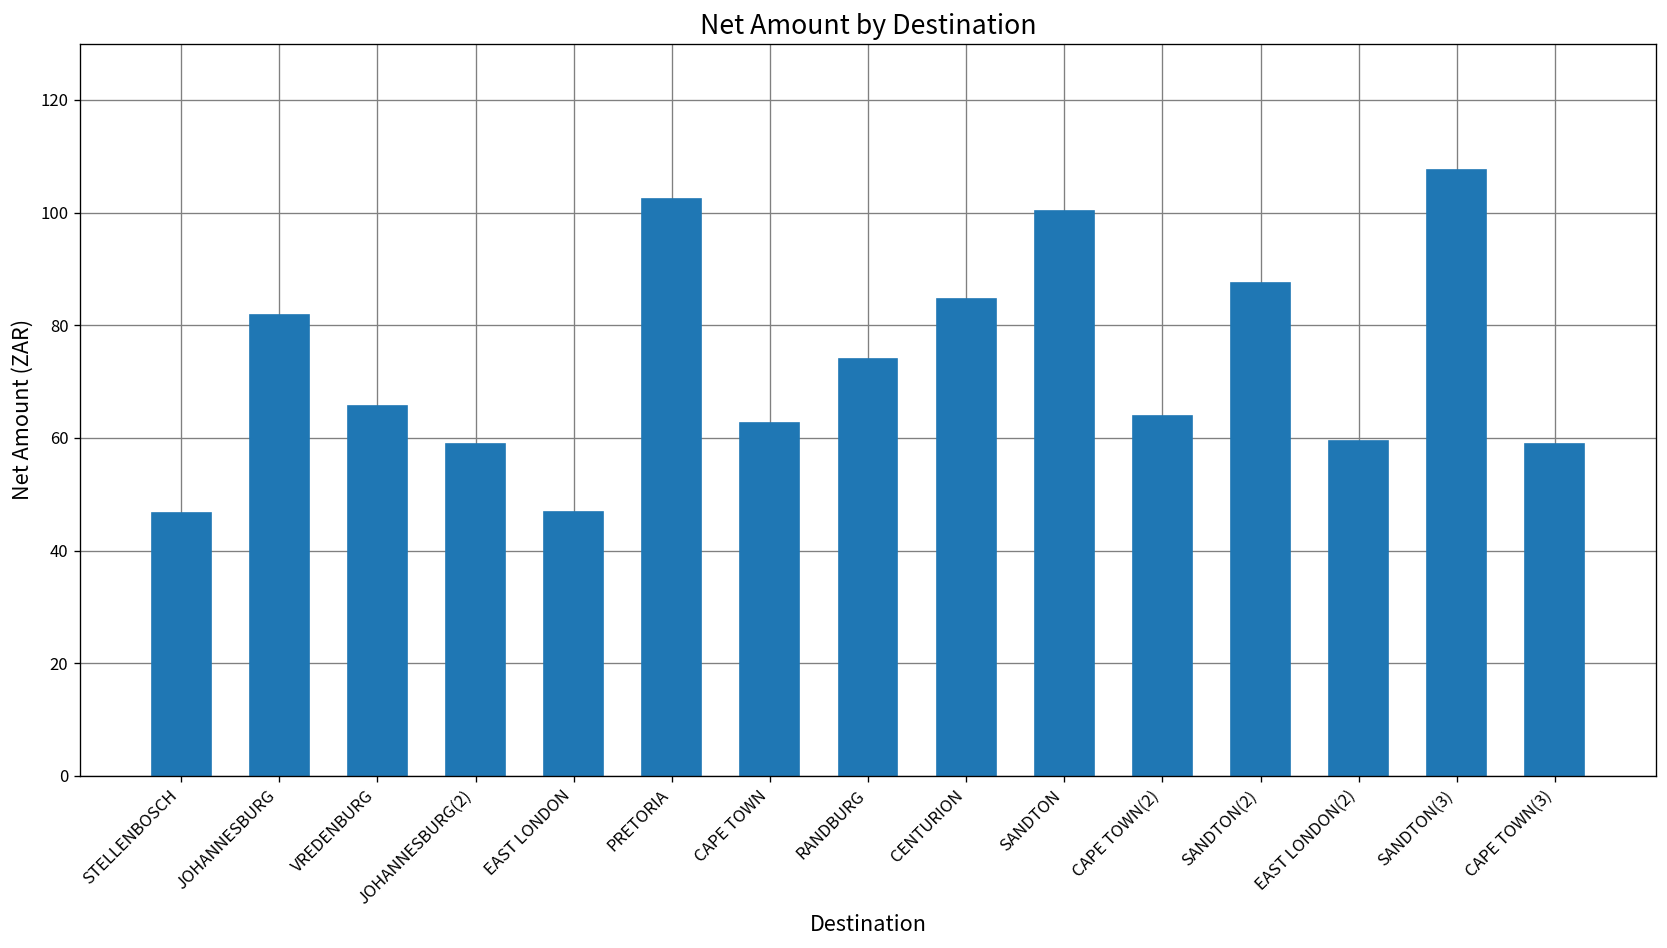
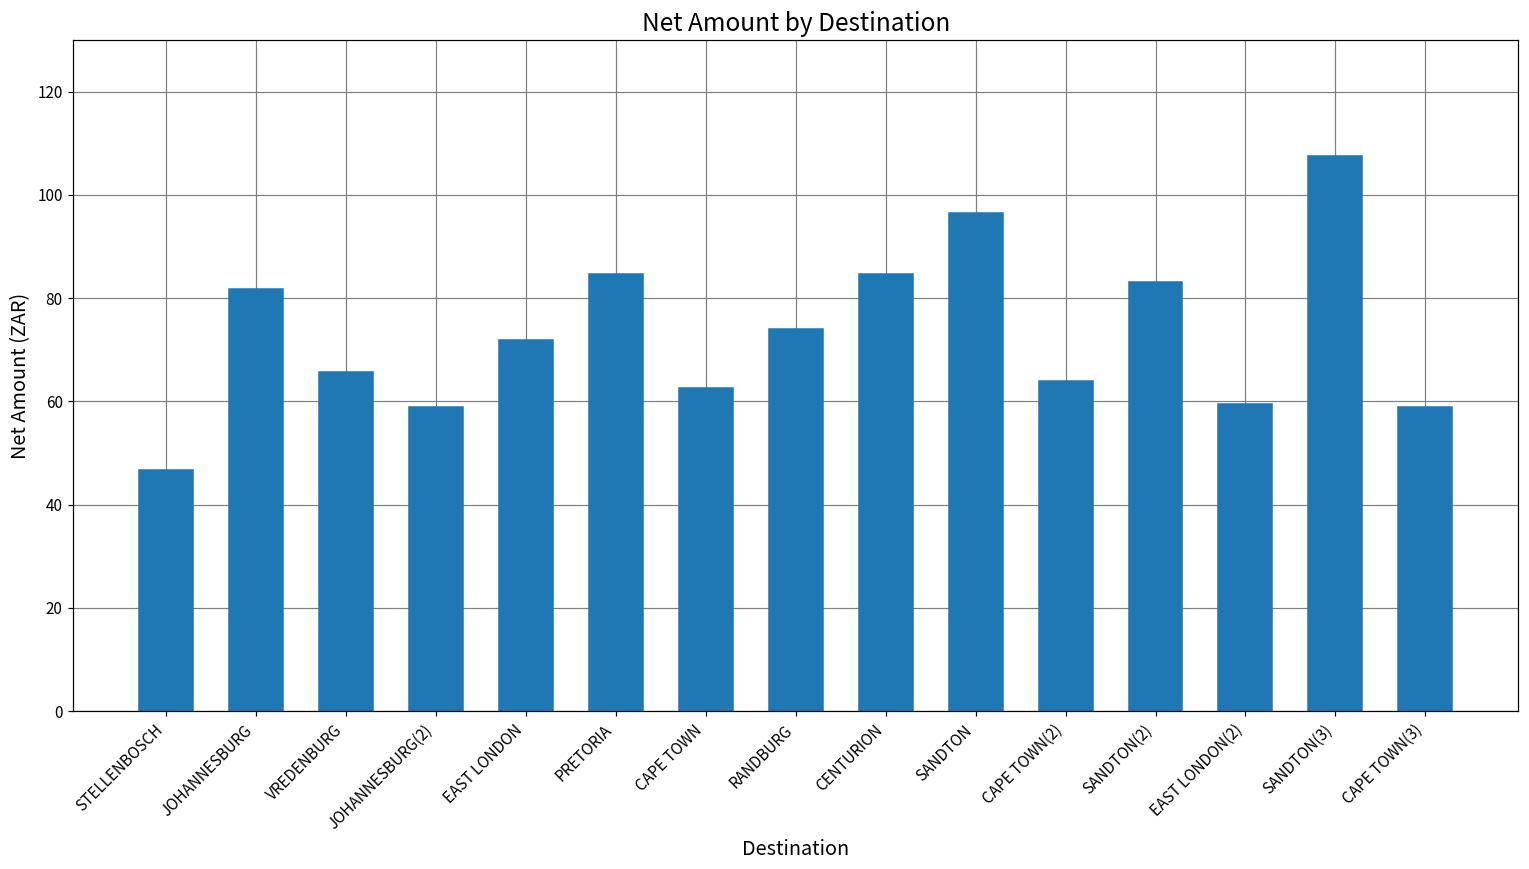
EAST LONDON: 47 -> 72
PRETORIA: 102 -> 85
SANDTON: 100 -> 97
SANDTON(2): 88 -> 83
